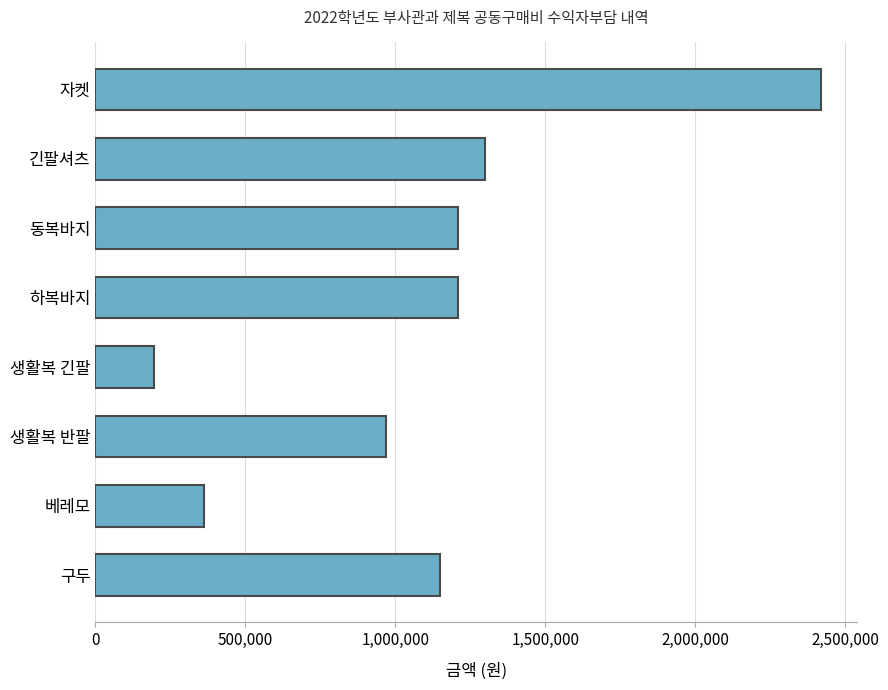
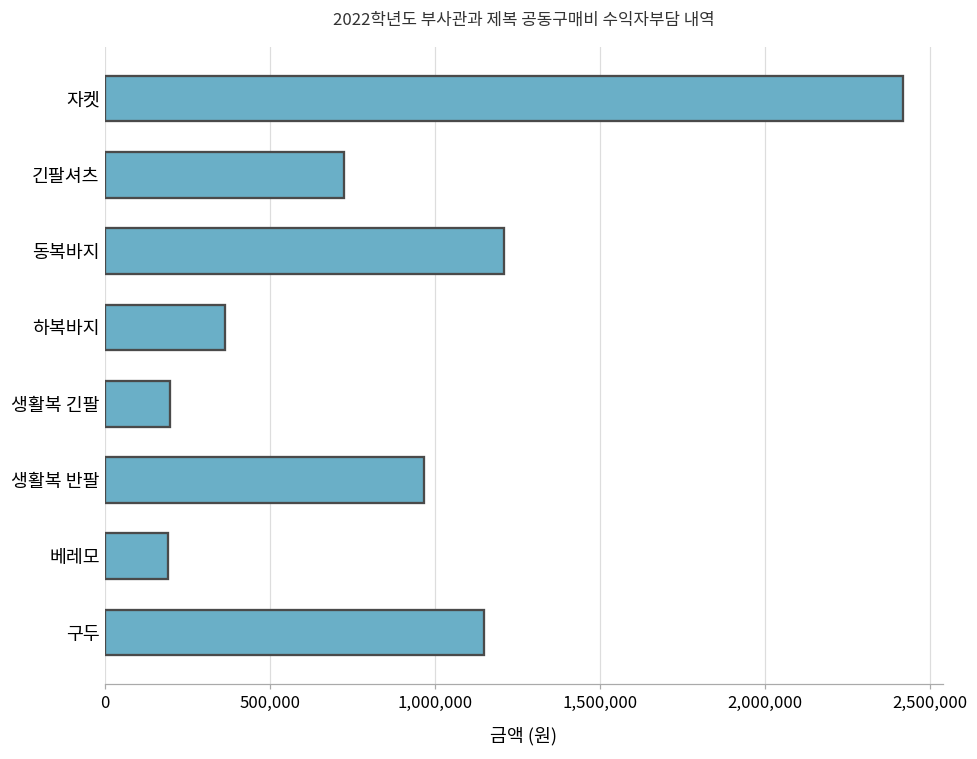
긴팔셔츠: 1,300,000 -> 730,000
하복바지: 1,210,000 -> 360,000
베레모: 360,000 -> 190,000
